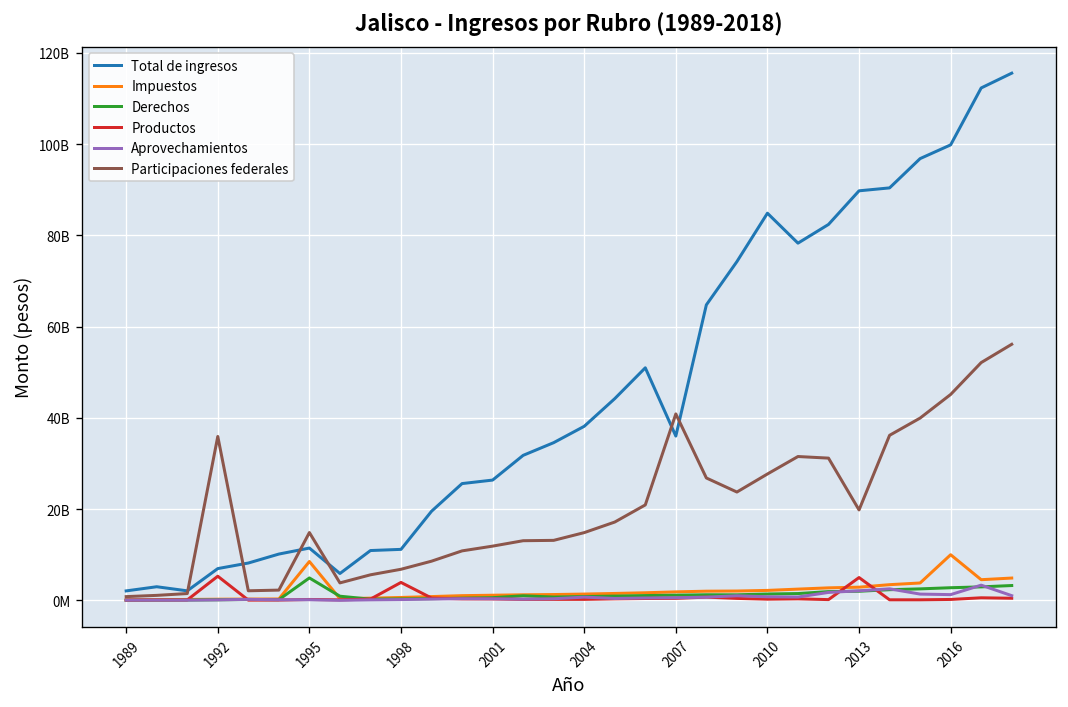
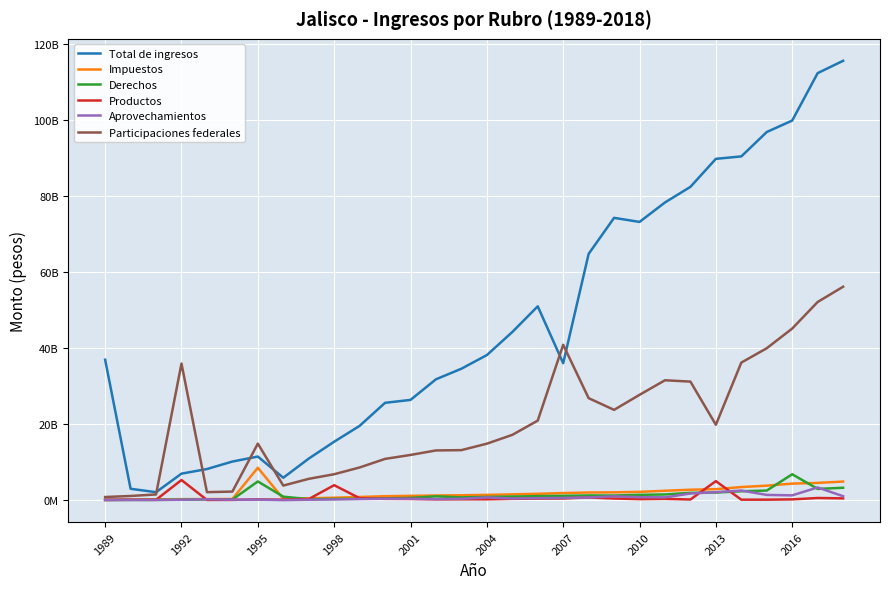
Total de ingresos, 1989: 2000000000 -> 37000000000
Total de ingresos, 1998: 11000000000 -> 15000000000
Total de ingresos, 2010: 85000000000 -> 73000000000
Impuestos, 2016: 10000000000 -> 4000000000
Derechos, 2016: 3000000000 -> 7000000000
